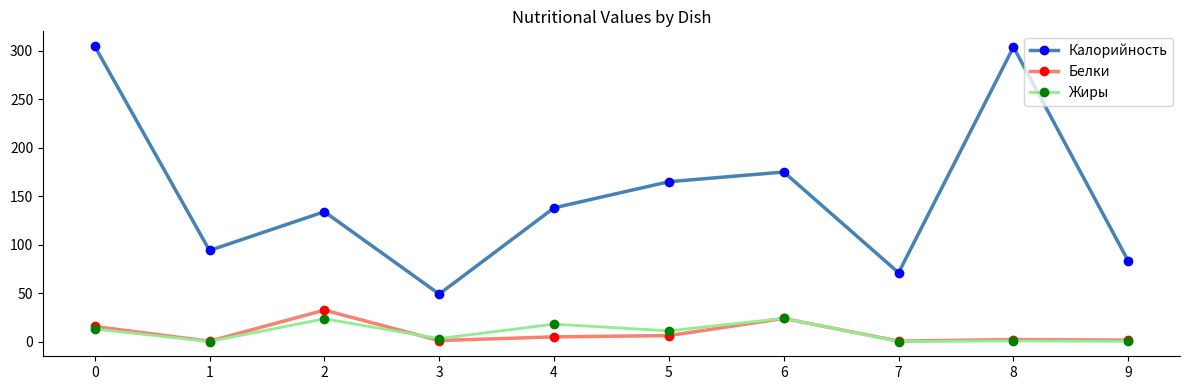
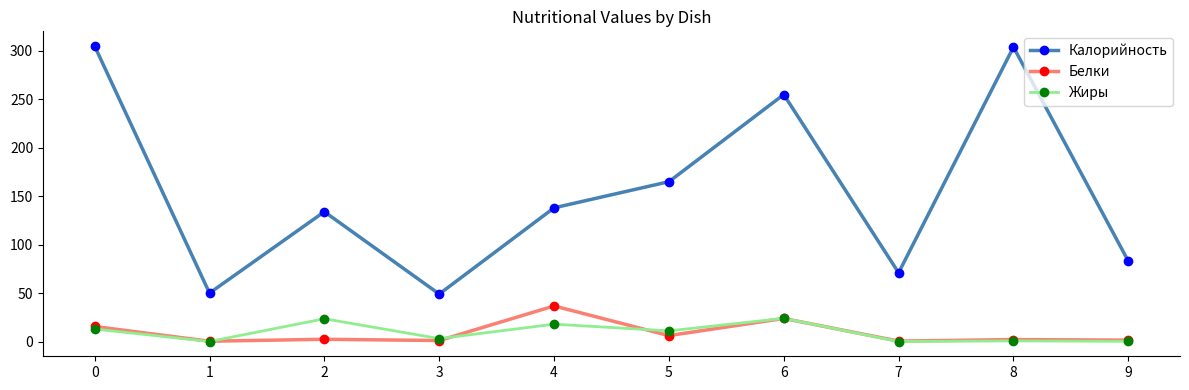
Калорийность, 1: 90 -> 50
Белки, 2: 30 -> 0
Белки, 4: 0 -> 40
Калорийность, 6: 180 -> 260
